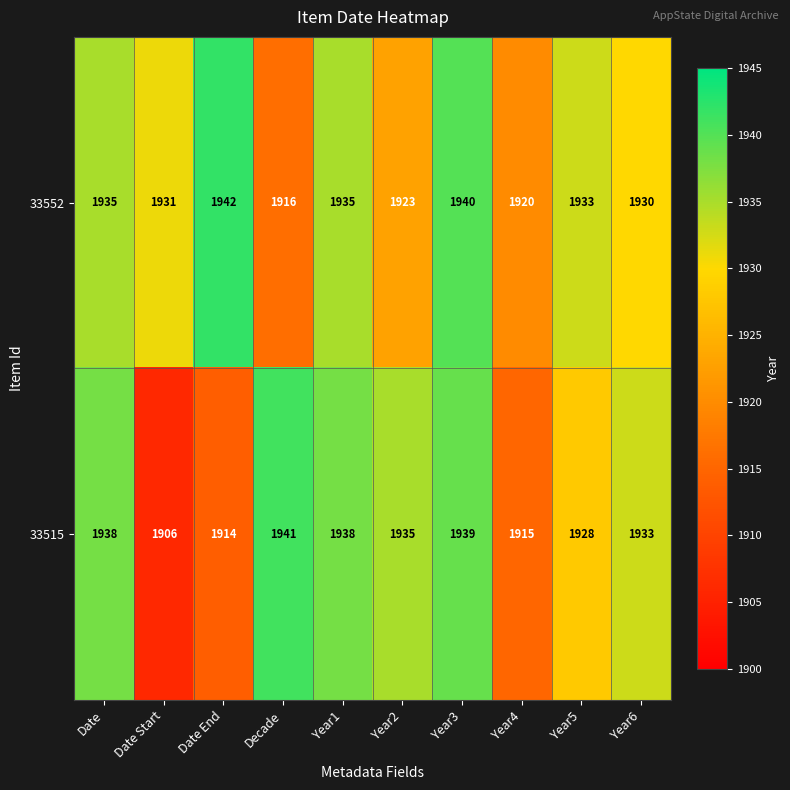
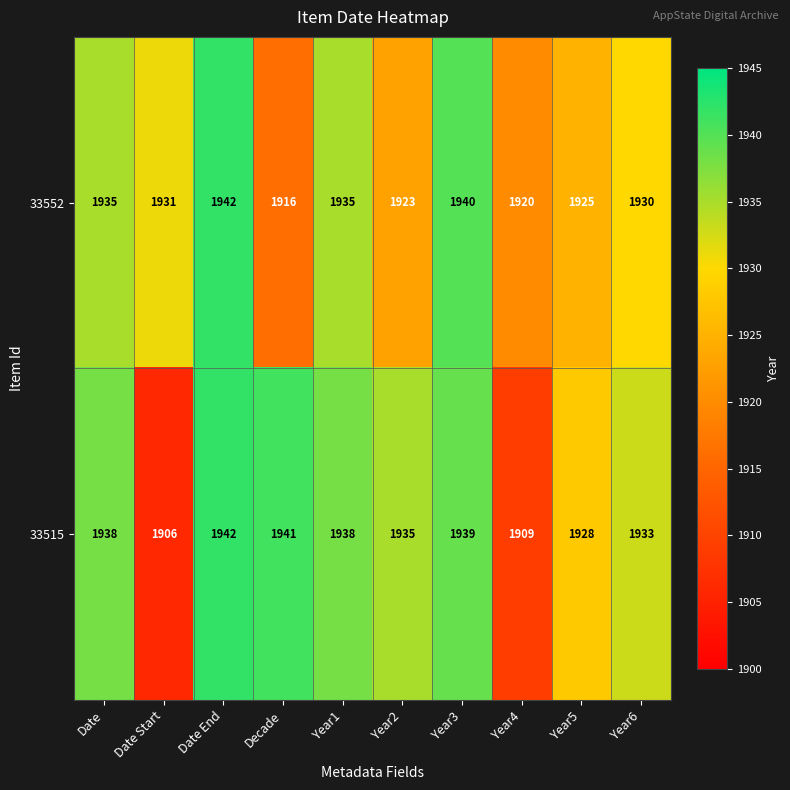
33552, Year5: 1933 -> 1925
33515, Date End: 1914 -> 1942
33515, Year4: 1915 -> 1909
